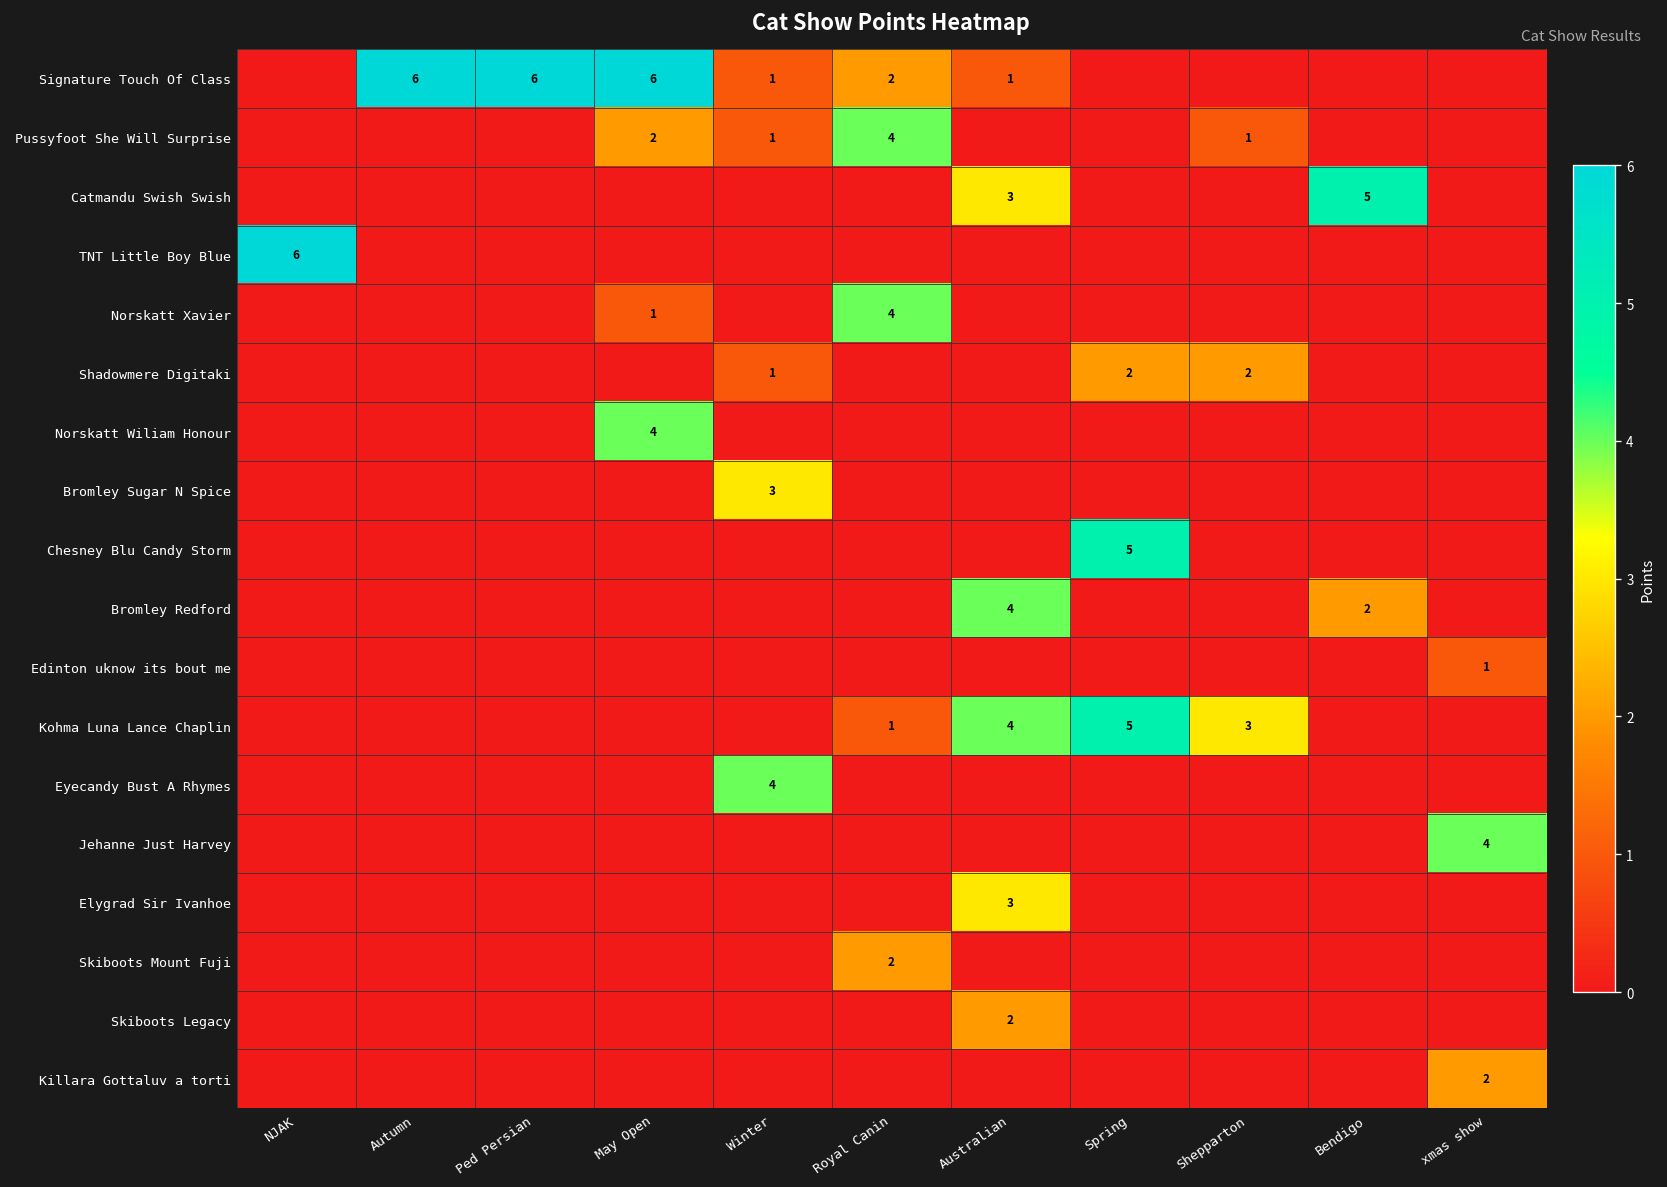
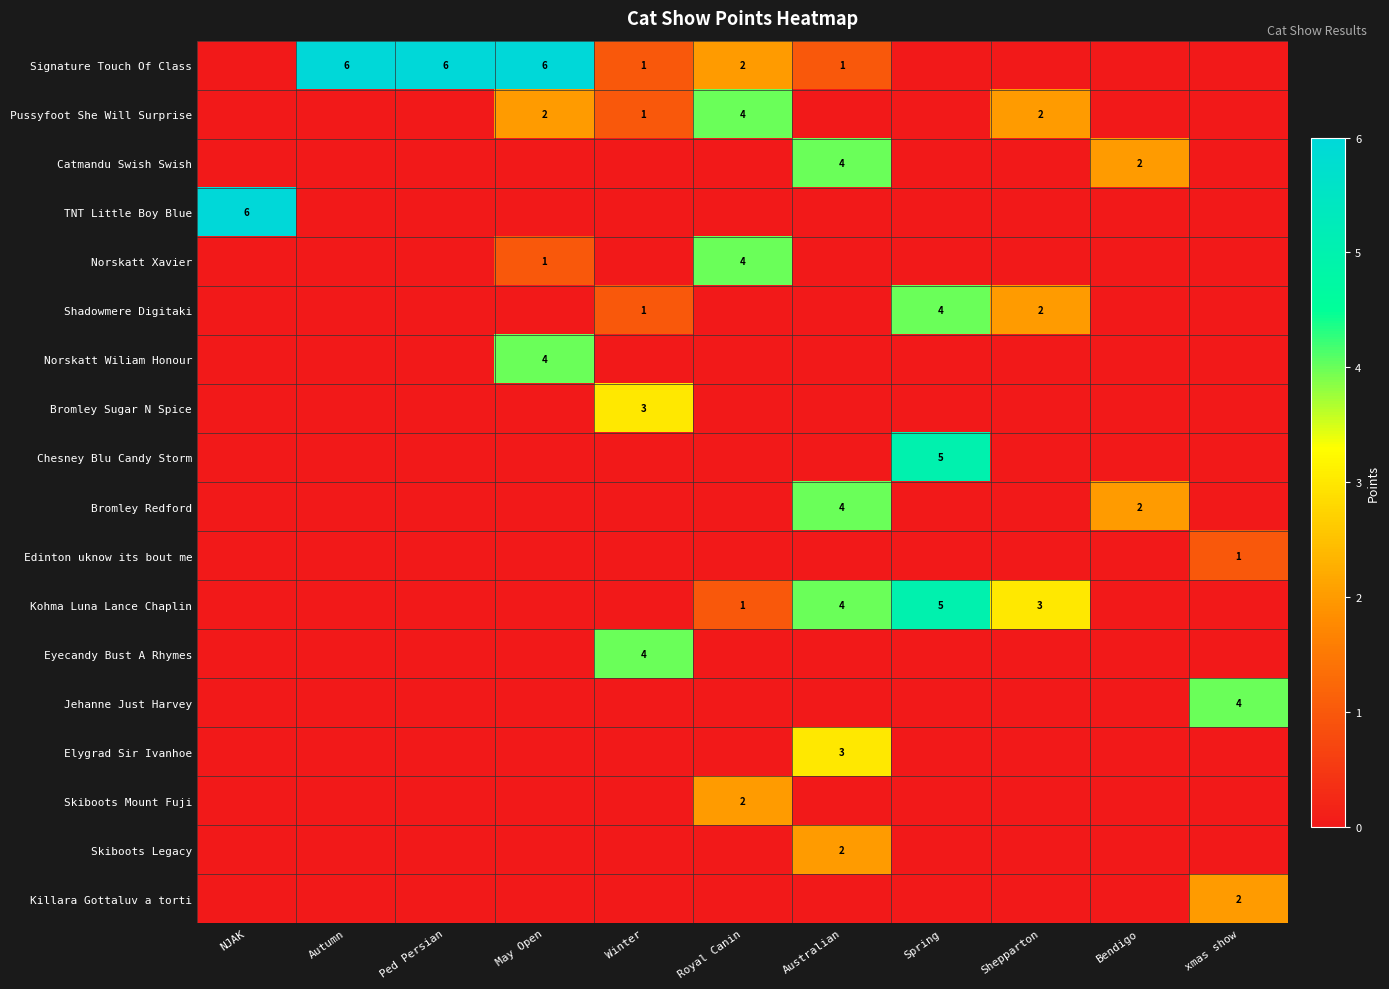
Pussyfoot She Will Surprise, Shepparton: 1 -> 2
Catmandu Swish Swish, Australian: 3 -> 4
Catmandu Swish Swish, Bendigo: 5 -> 2
Shadowmere Digitaki, Spring: 2 -> 4
